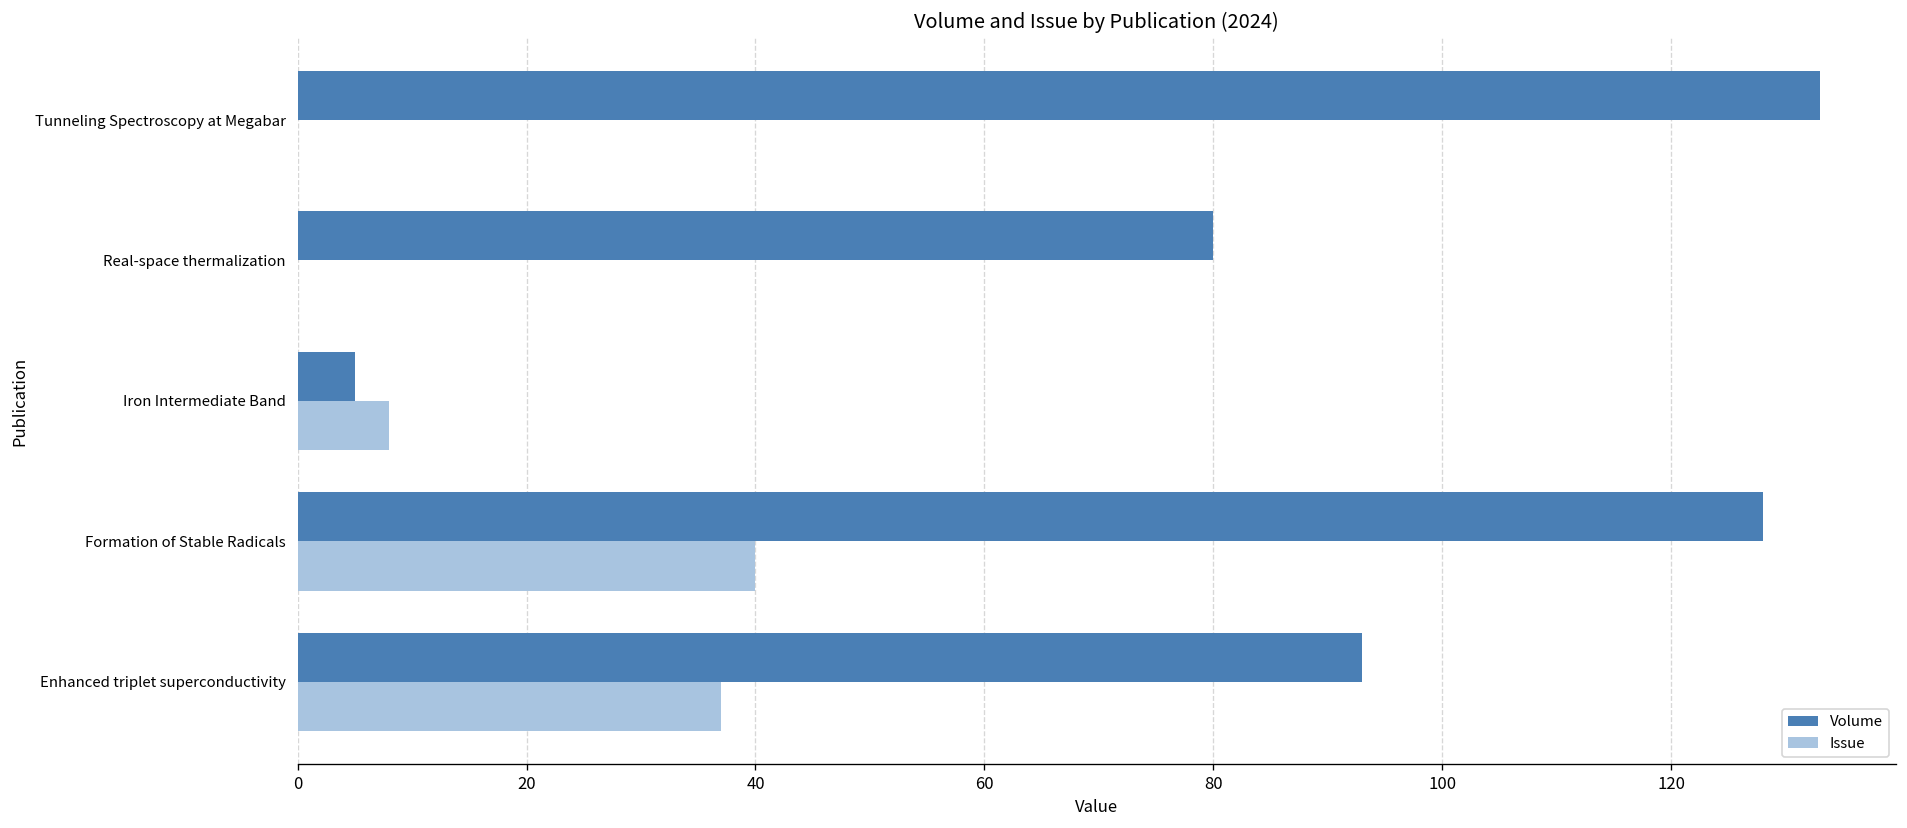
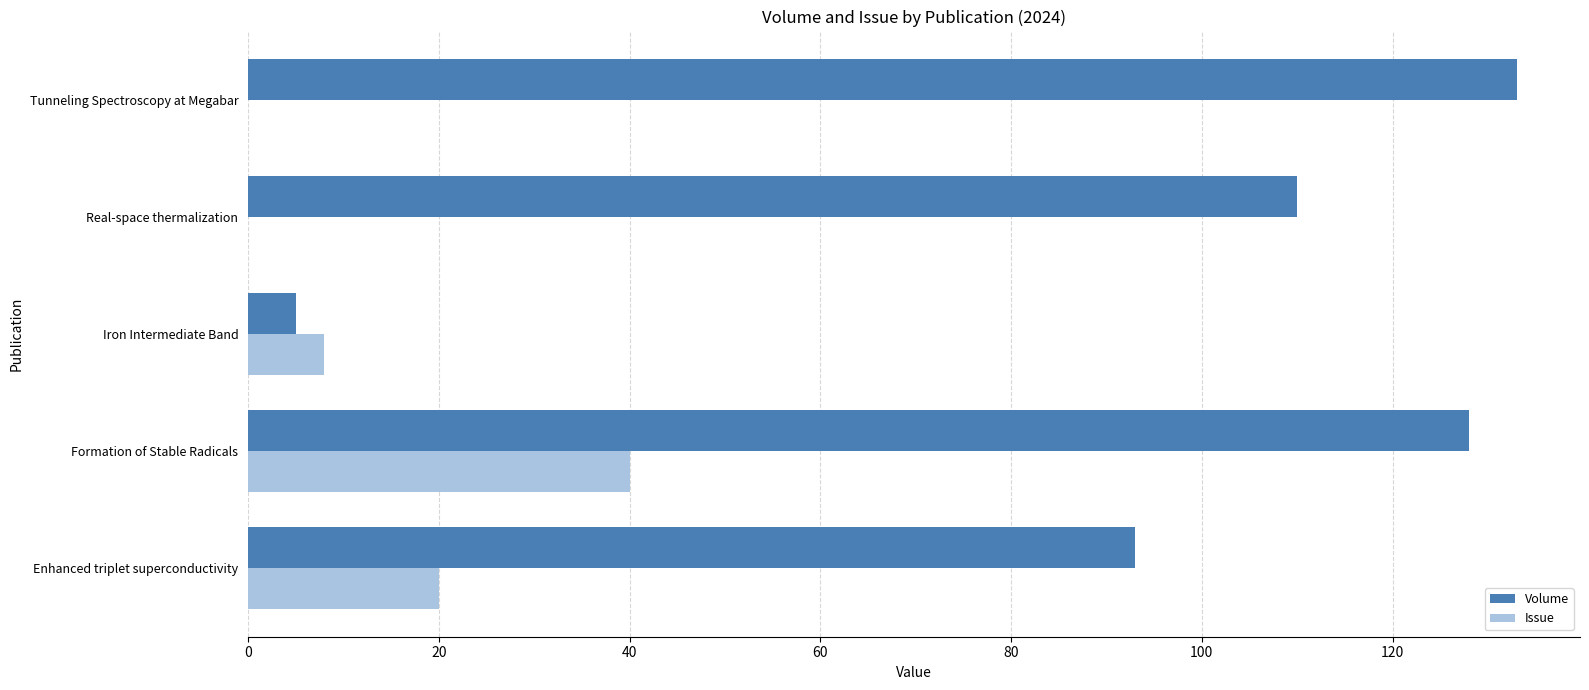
Volume, Real-space thermalization: 80 -> 110
Issue, Enhanced triplet superconductivity: 37 -> 20
